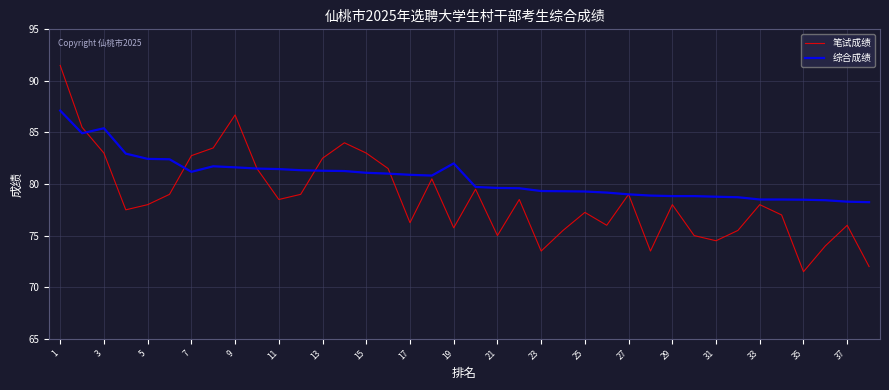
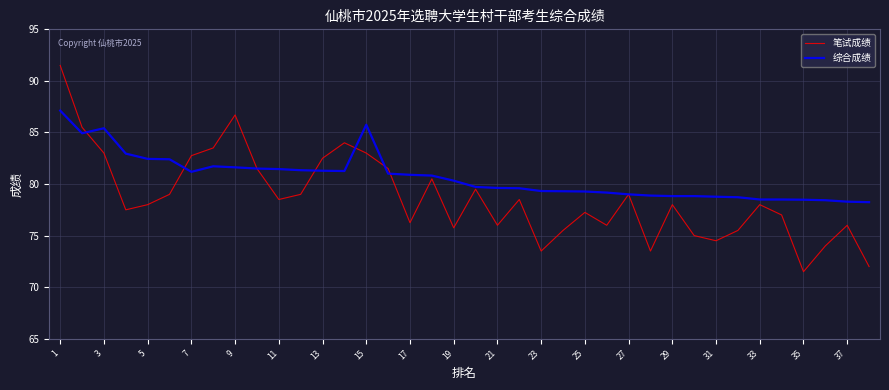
综合成绩, 15: 81.1 -> 85.8
综合成绩, 19: 82.0 -> 80.3
笔试成绩, 21: 75 -> 76
